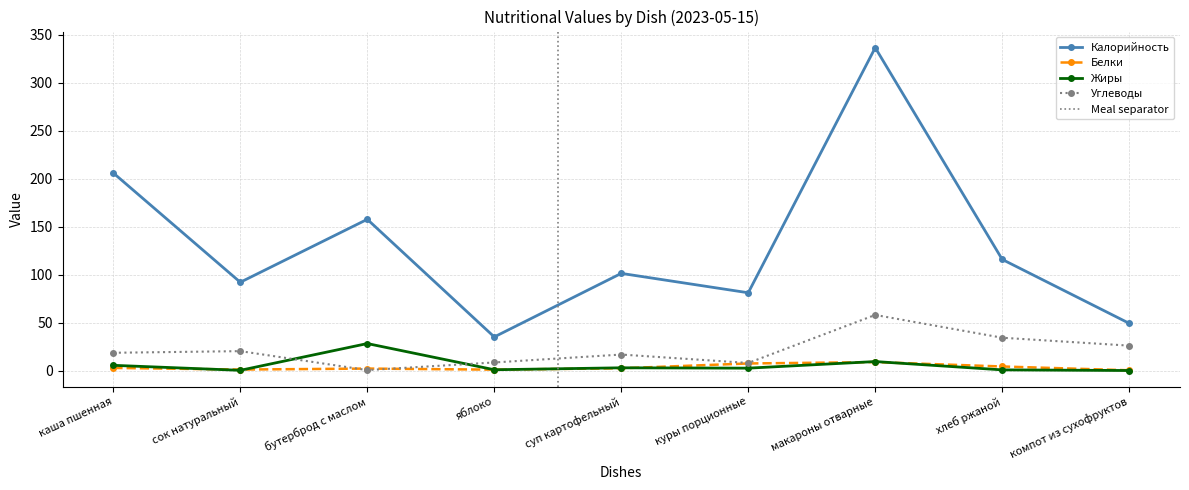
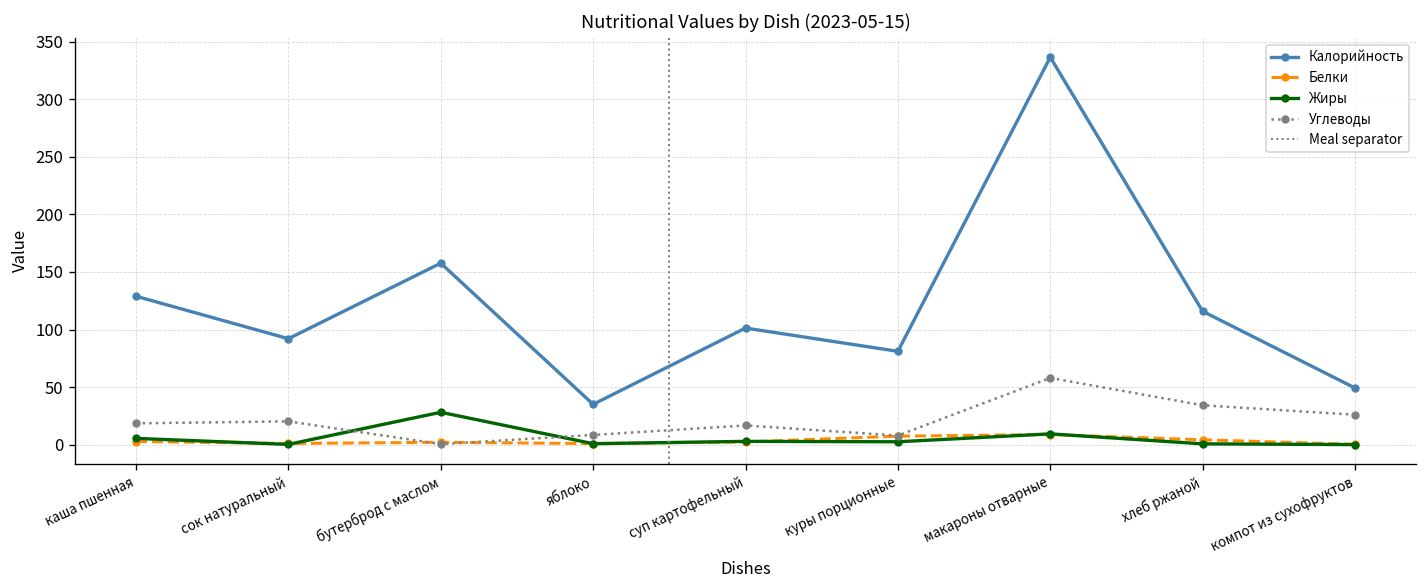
Калорийность, каша пшенная: 210 -> 130
